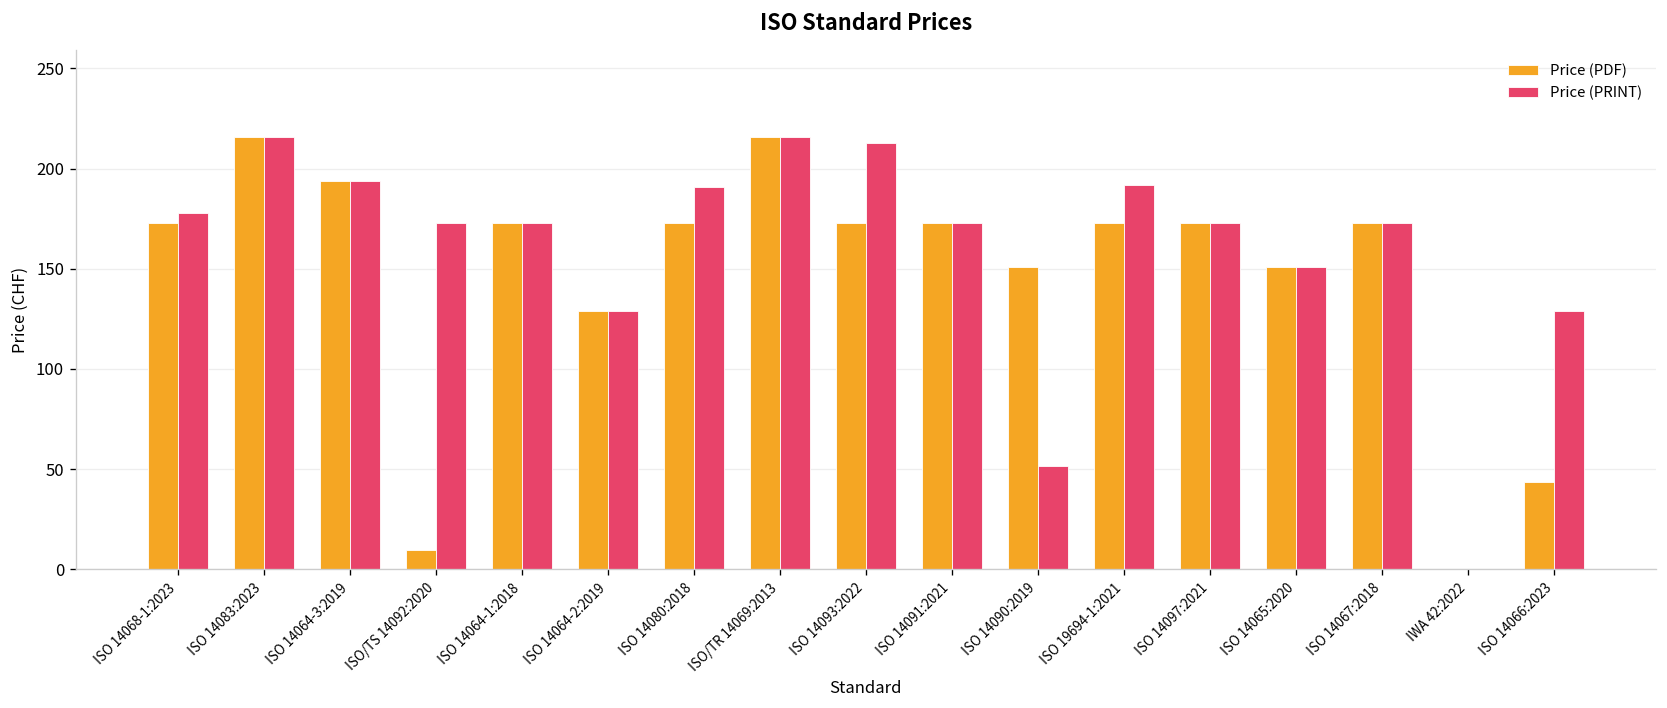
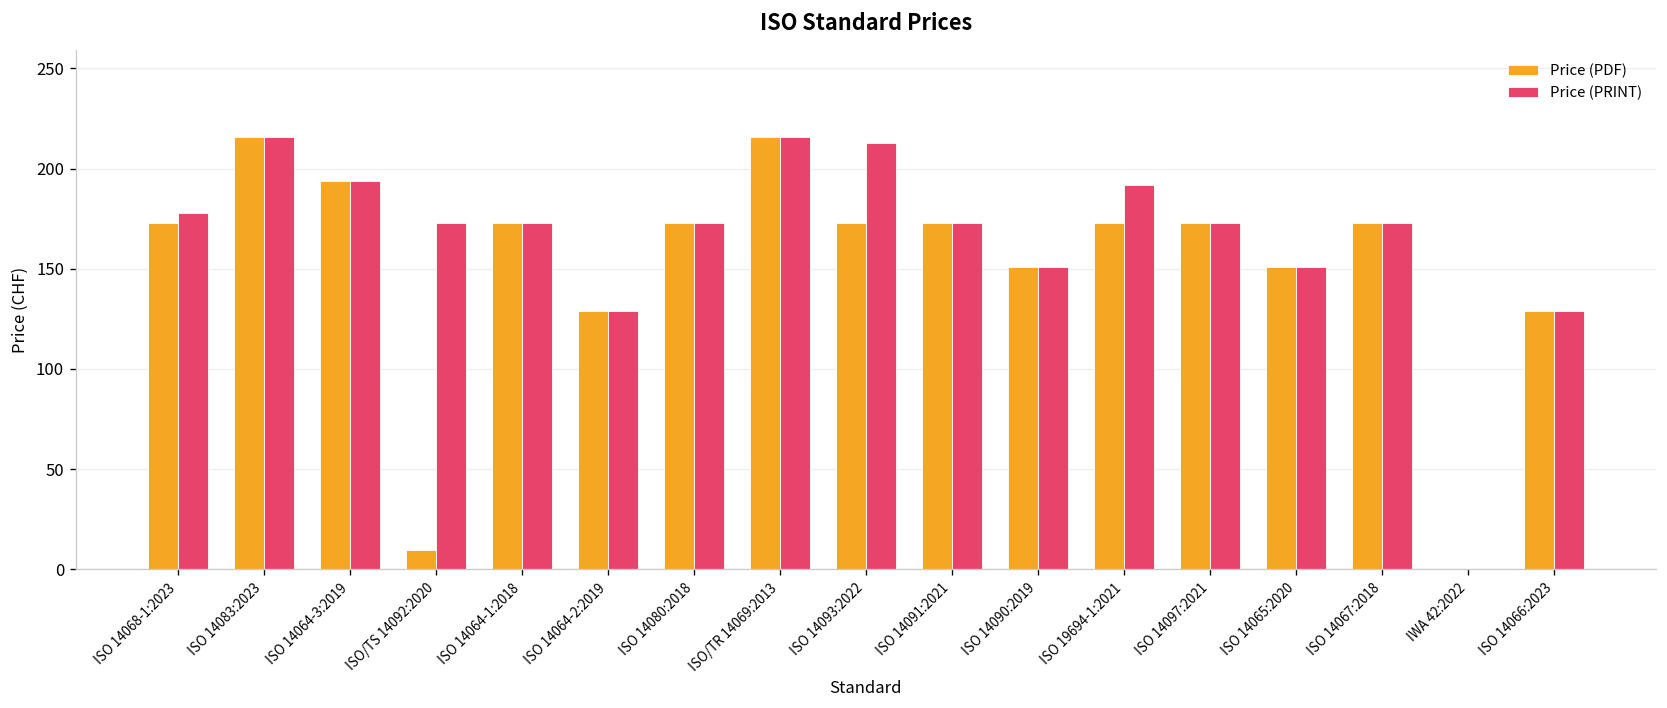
Price (PRINT), ISO 14080:2018: 191 -> 173
Price (PRINT), ISO 14090:2019: 52 -> 151
Price (PDF), ISO 14066:2023: 43 -> 129
